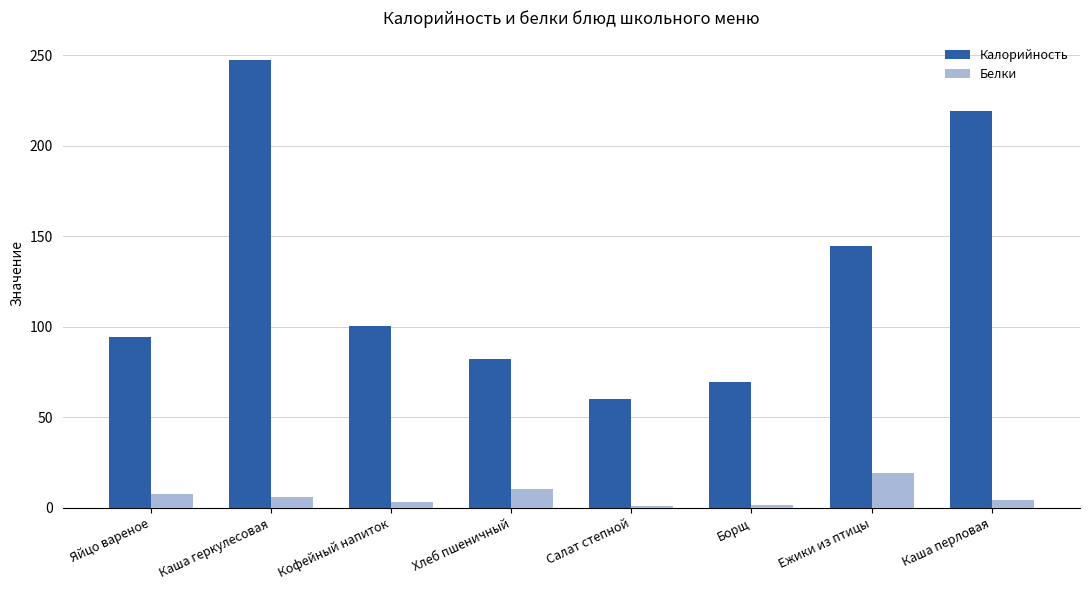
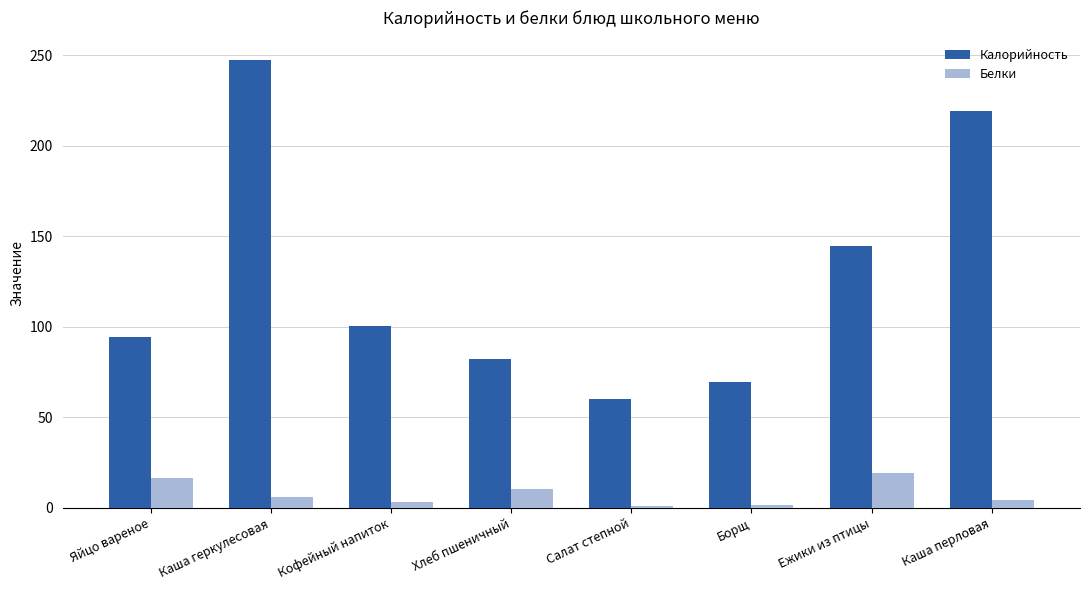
Белки, Яйцо вареное: 8 -> 16
